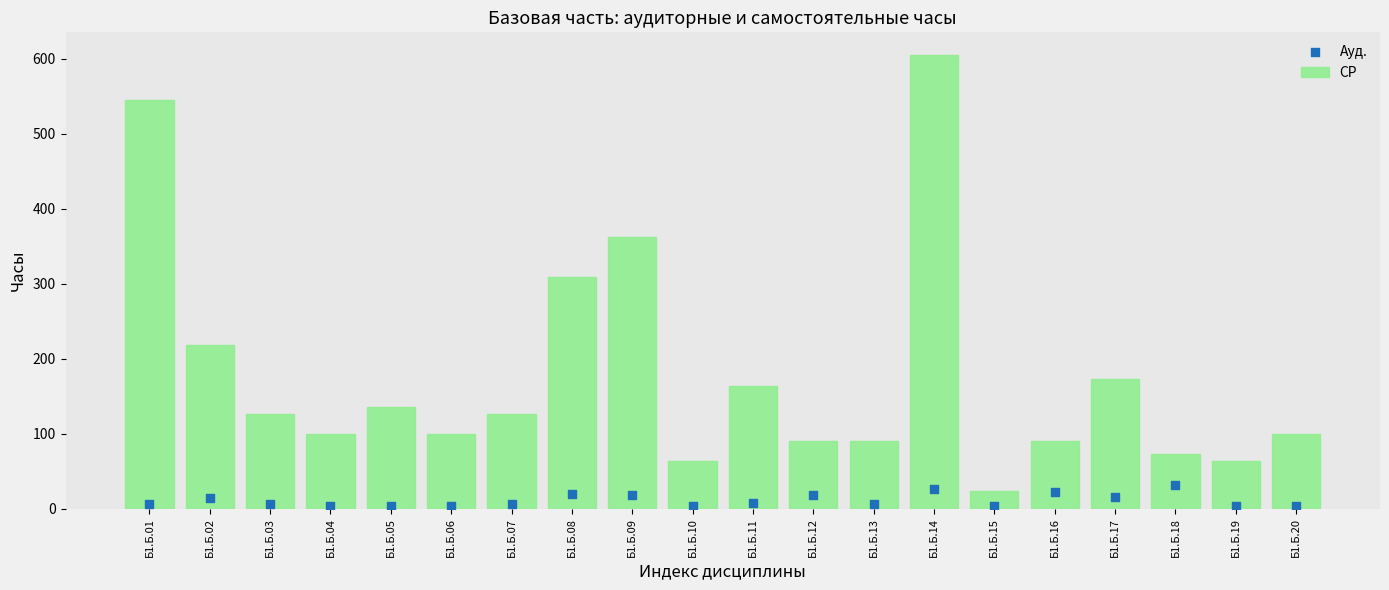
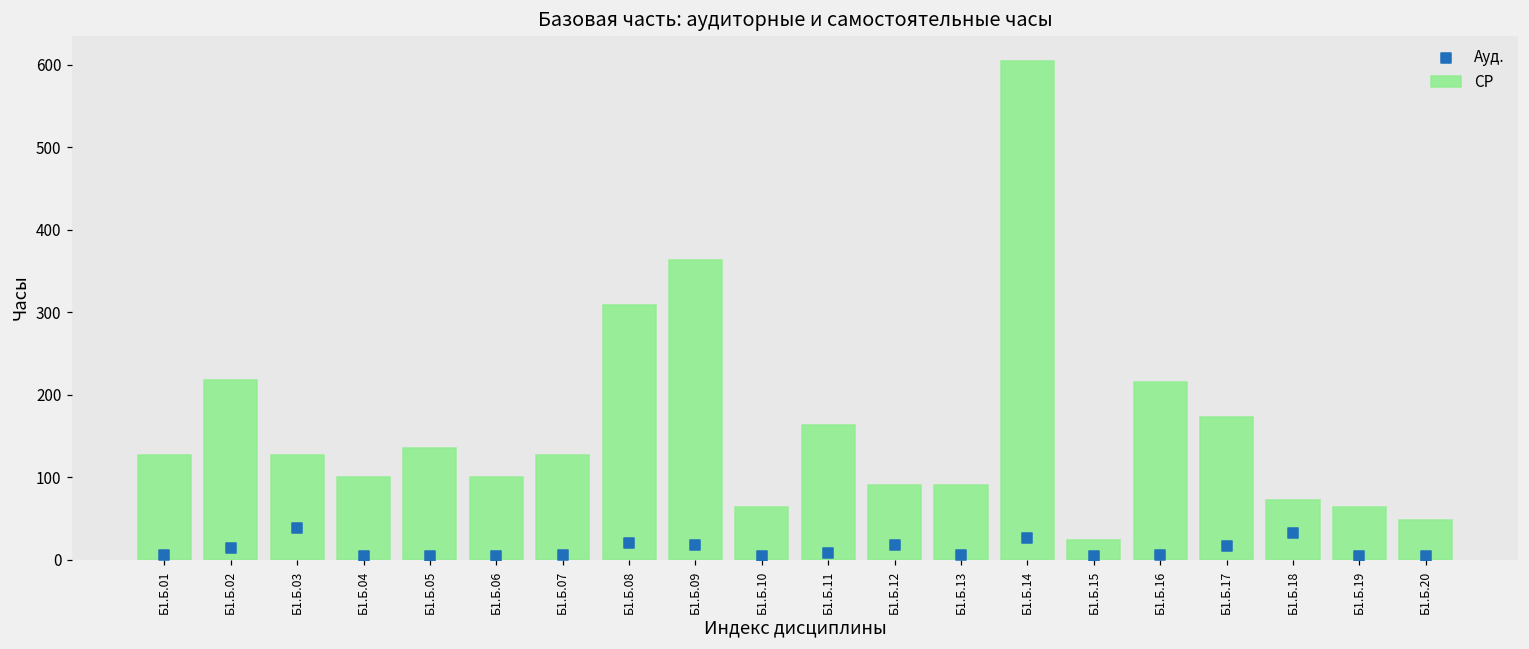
СР, Б1.Б.01: 540 -> 130
Ауд., Б1.Б.03: 10 -> 40
СР, Б1.Б.16: 90 -> 220
Ауд., Б1.Б.16: 20 -> 10
СР, Б1.Б.20: 100 -> 50
